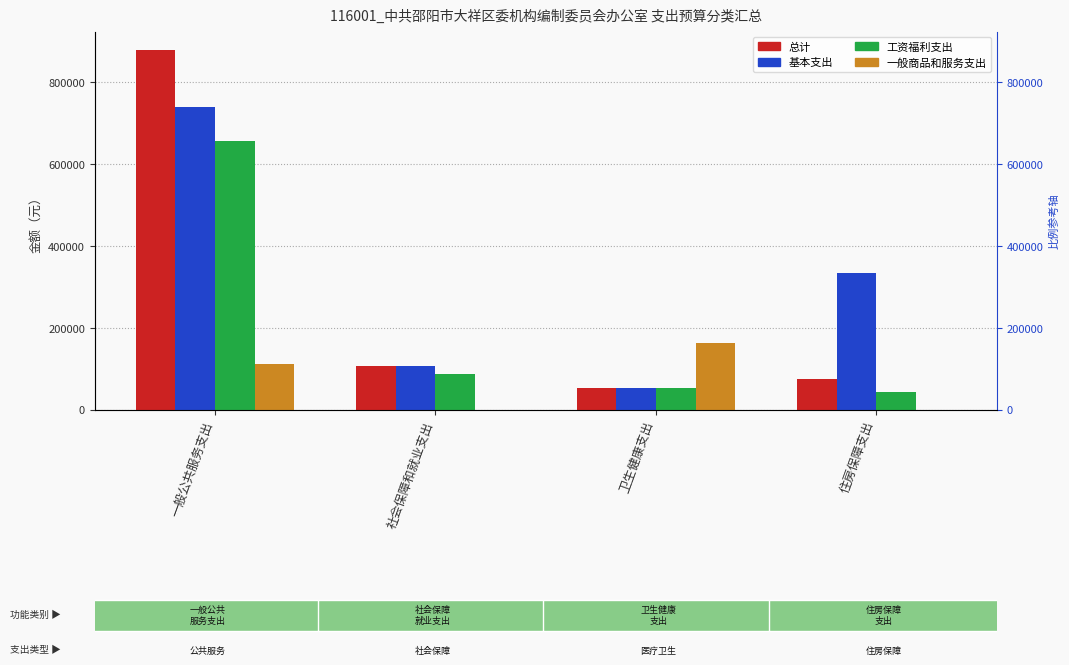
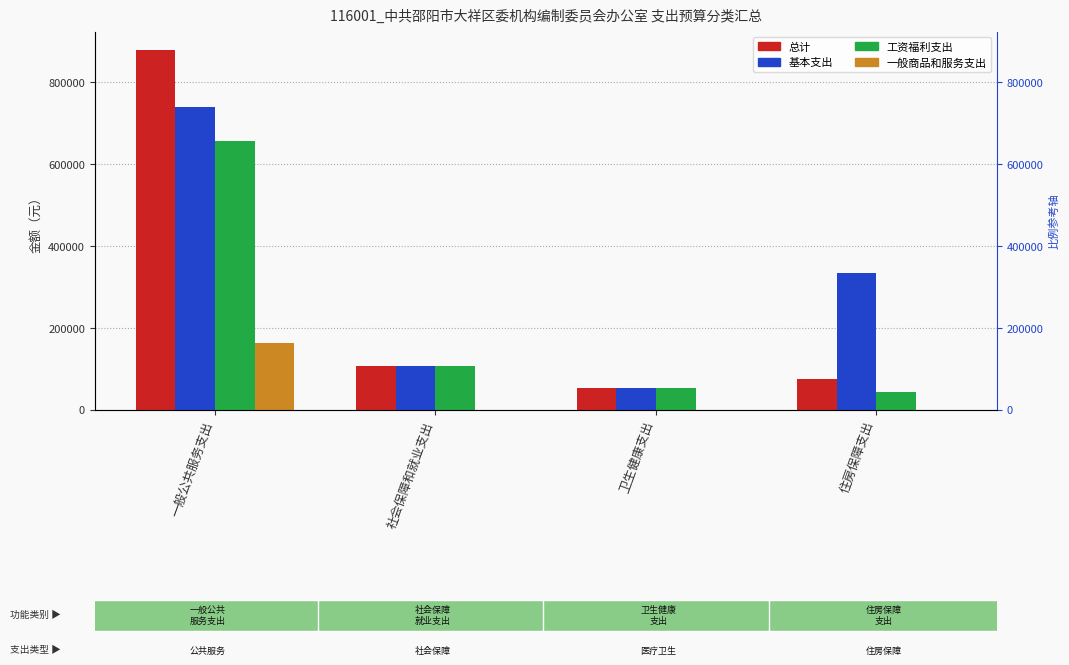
一般商品和服务支出, 一般公共服务支出: 110000 -> 160000
工资福利支出, 社会保障和就业支出: 90000 -> 110000
一般商品和服务支出, 卫生健康支出: 160000 -> 0
